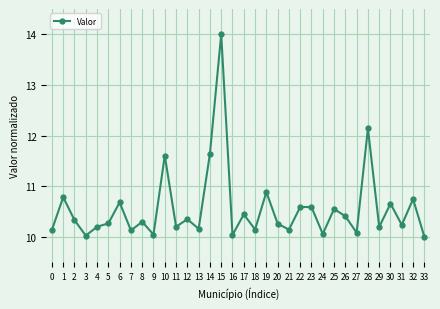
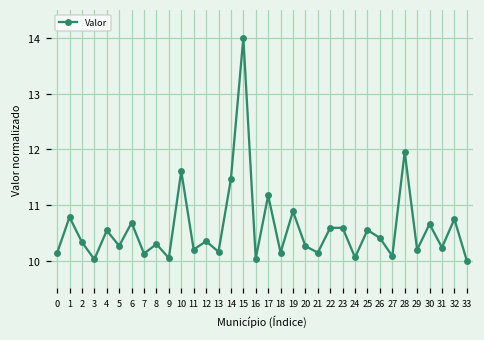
4: 10.2 -> 10.5
14: 11.6 -> 11.5
17: 10.4 -> 11.2
28: 12.1 -> 11.9
